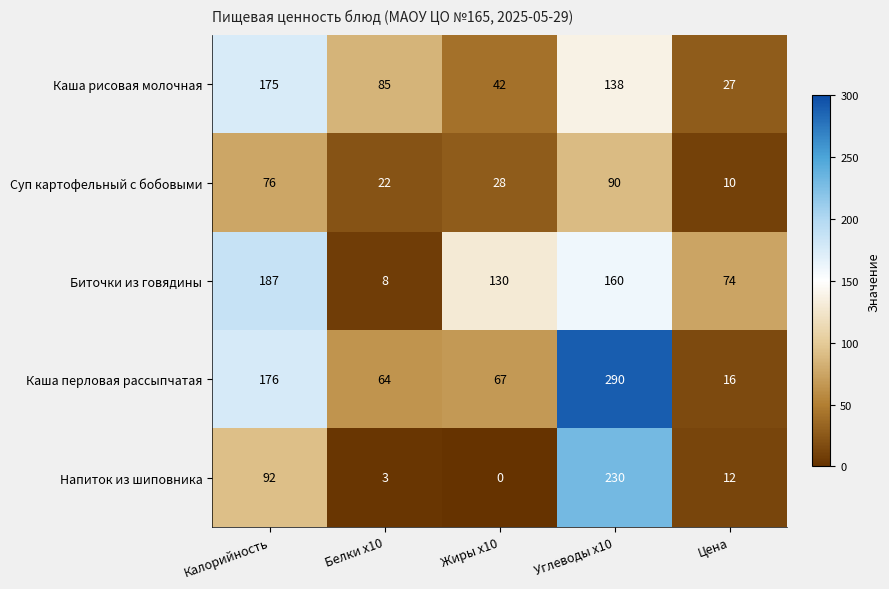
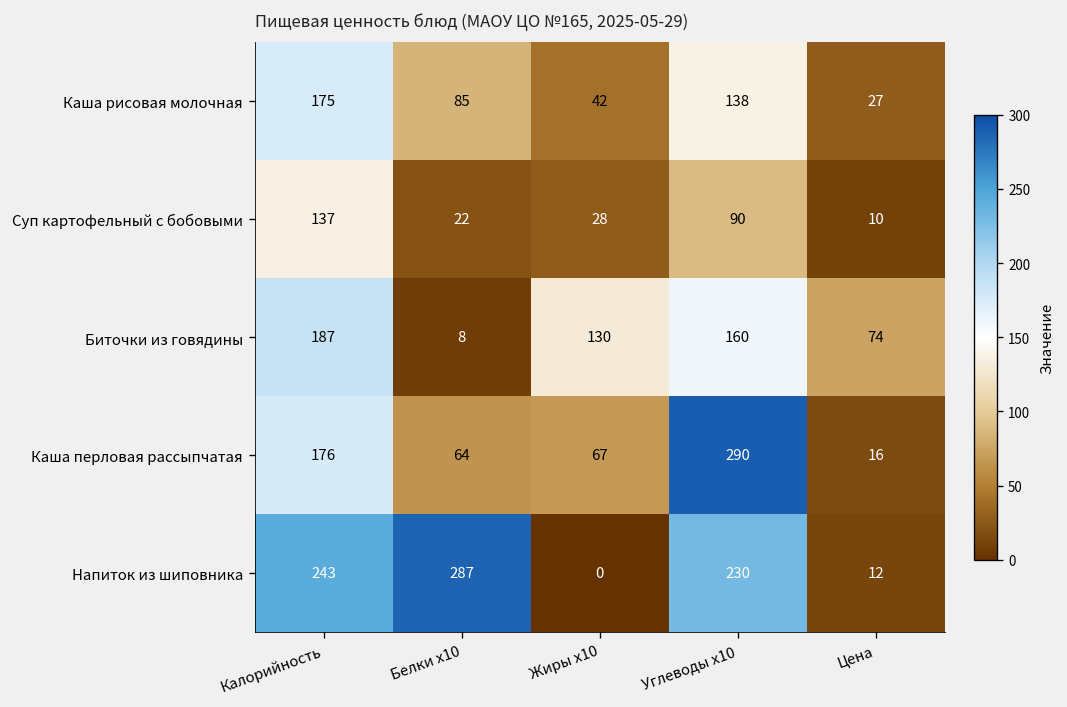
Суп картофельный с бобовыми, Калорийность: 76 -> 137
Напиток из шиповника, Калорийность: 92 -> 243
Напиток из шиповника, Белки x10: 3 -> 287
